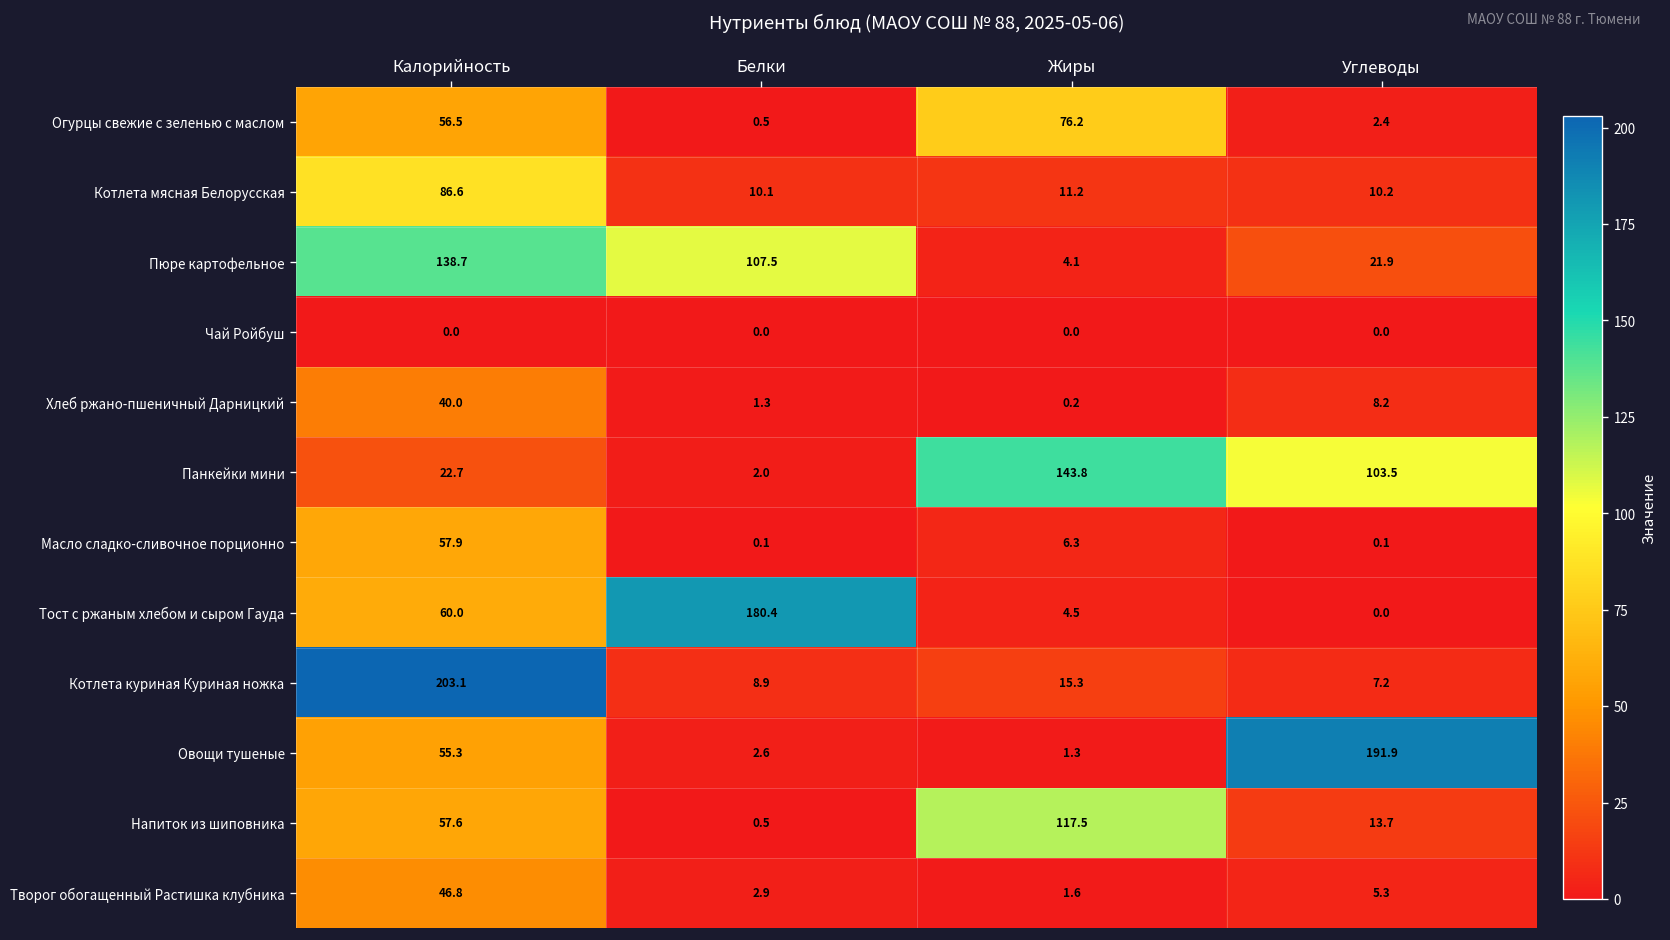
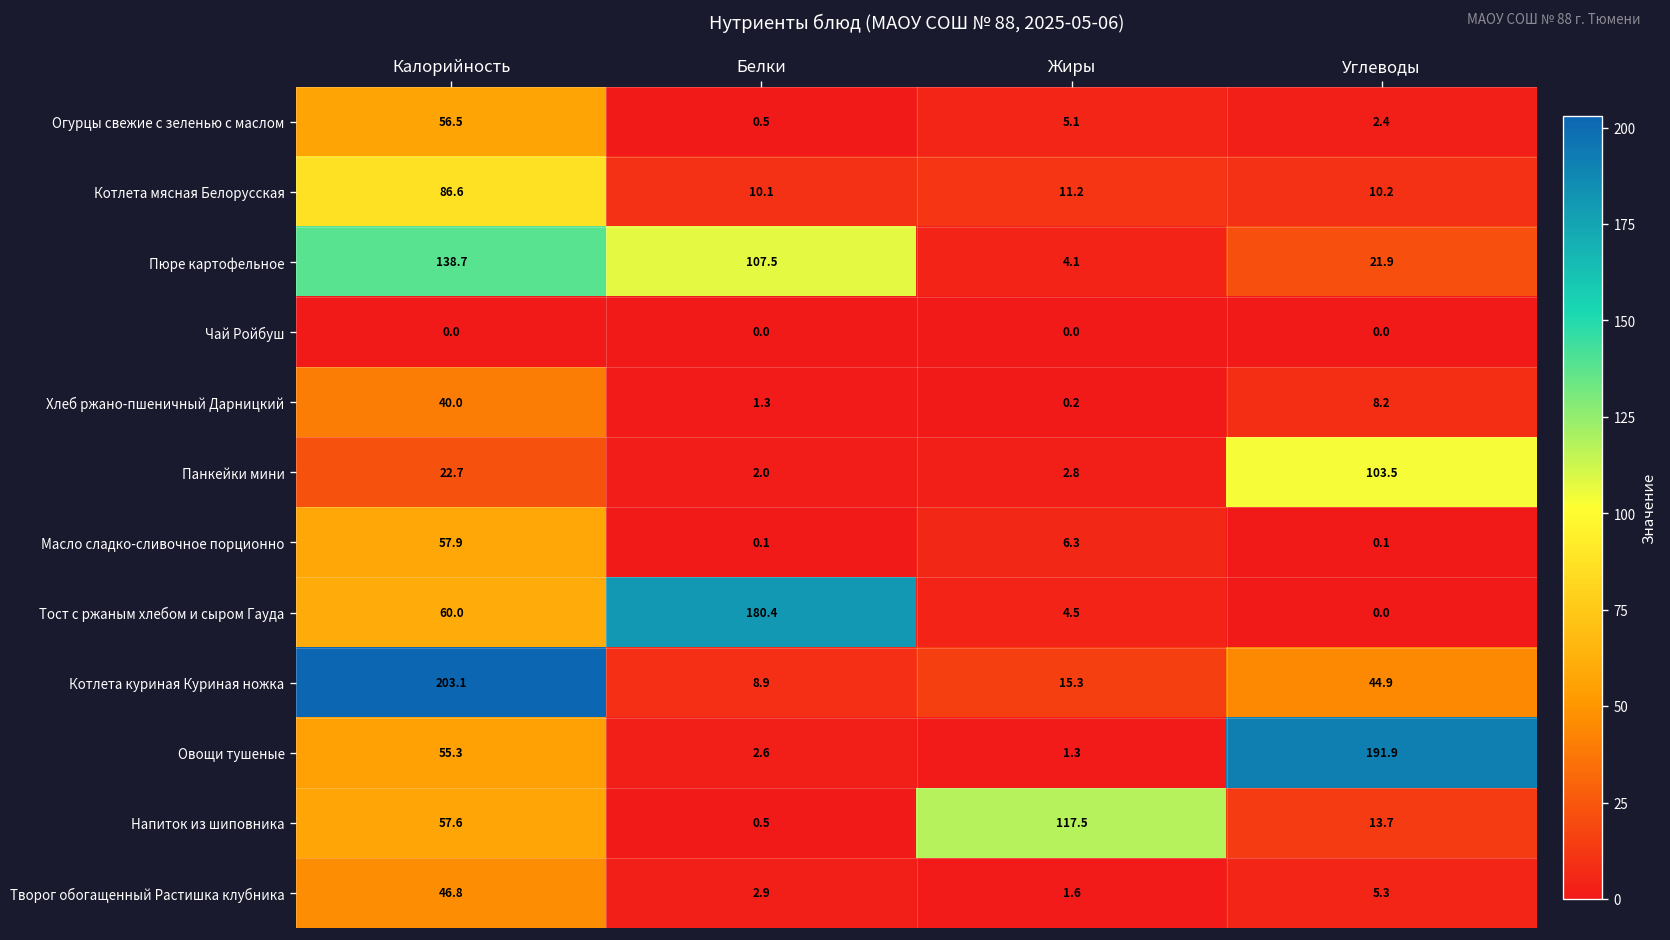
Огурцы свежие с зеленью с маслом, Жиры: 76.2 -> 5.1
Панкейки мини, Жиры: 143.8 -> 2.8
Котлета куриная Куриная ножка, Углеводы: 7.2 -> 44.9
